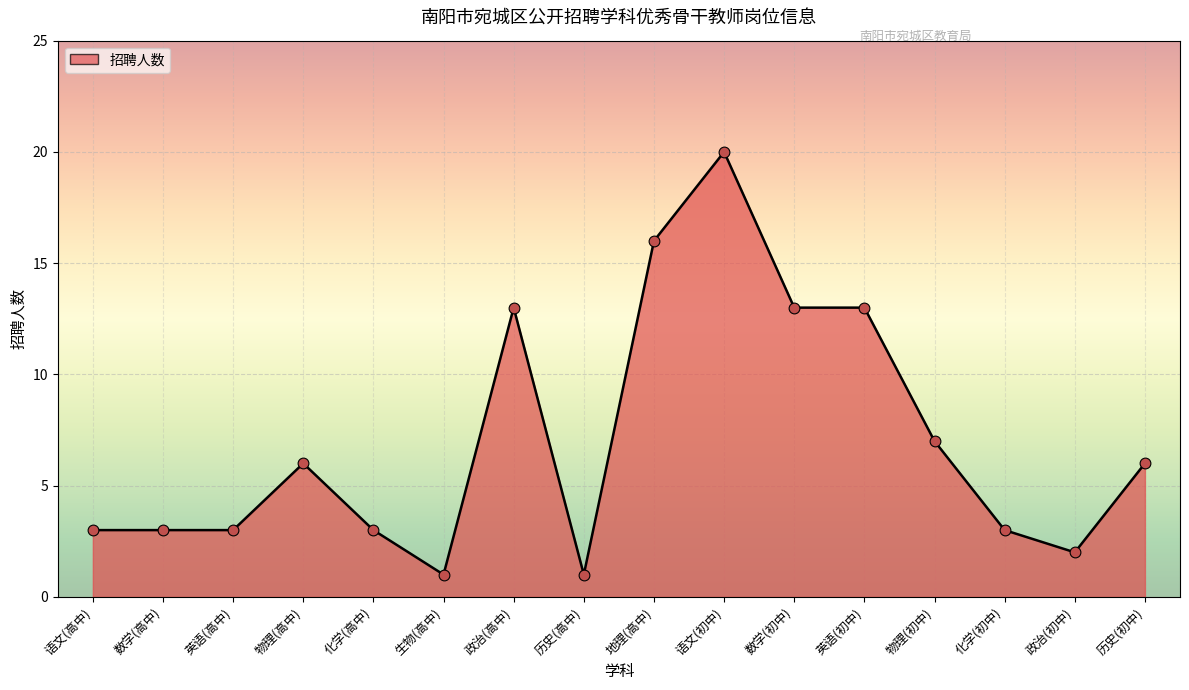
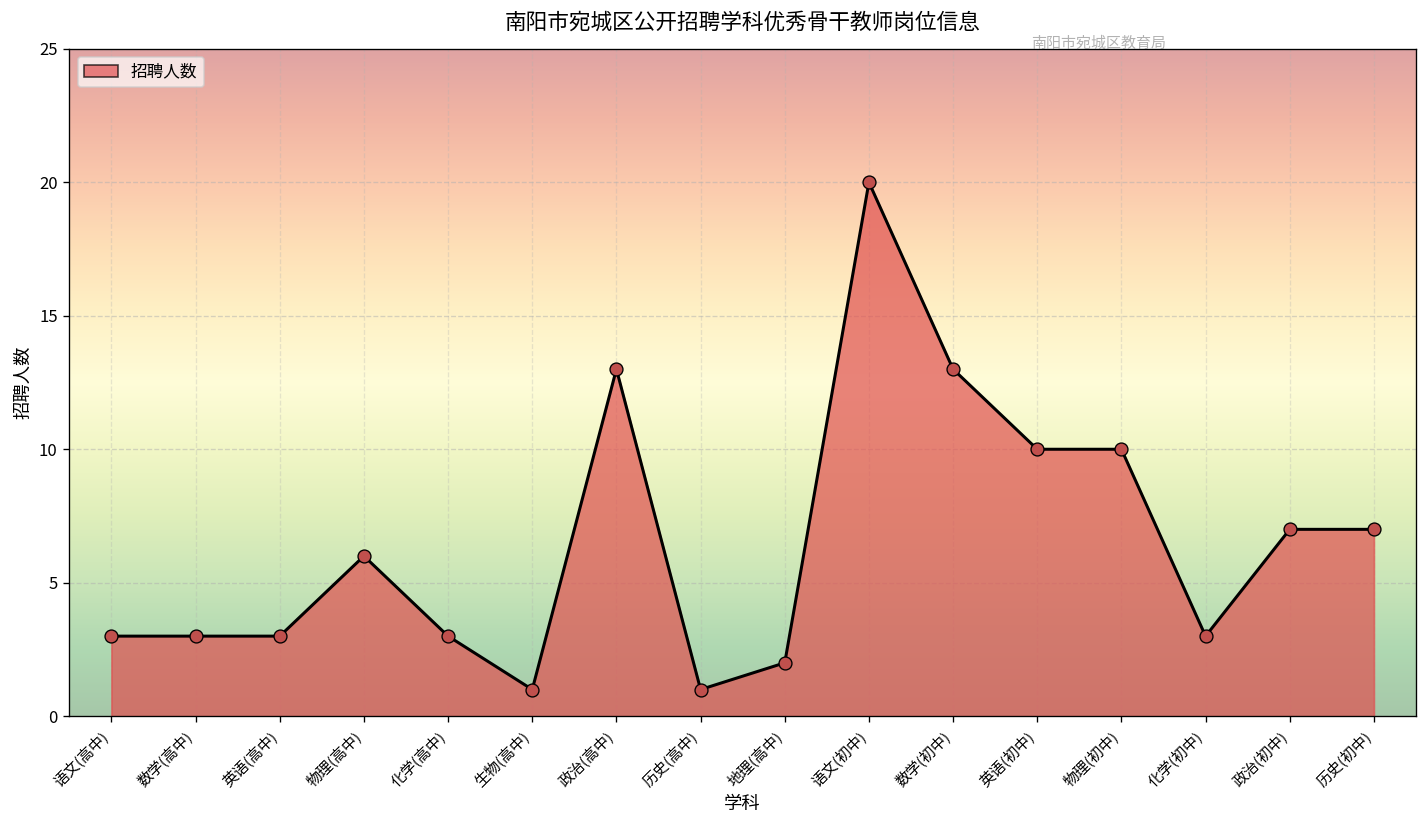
地理(高中): 16 -> 2
英语(初中): 13 -> 10
物理(初中): 7 -> 10
政治(初中): 2 -> 7
历史(初中): 6 -> 7
